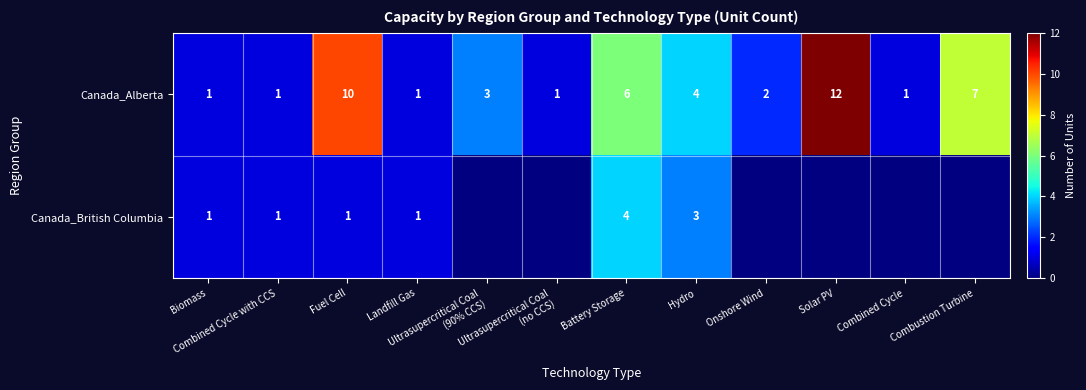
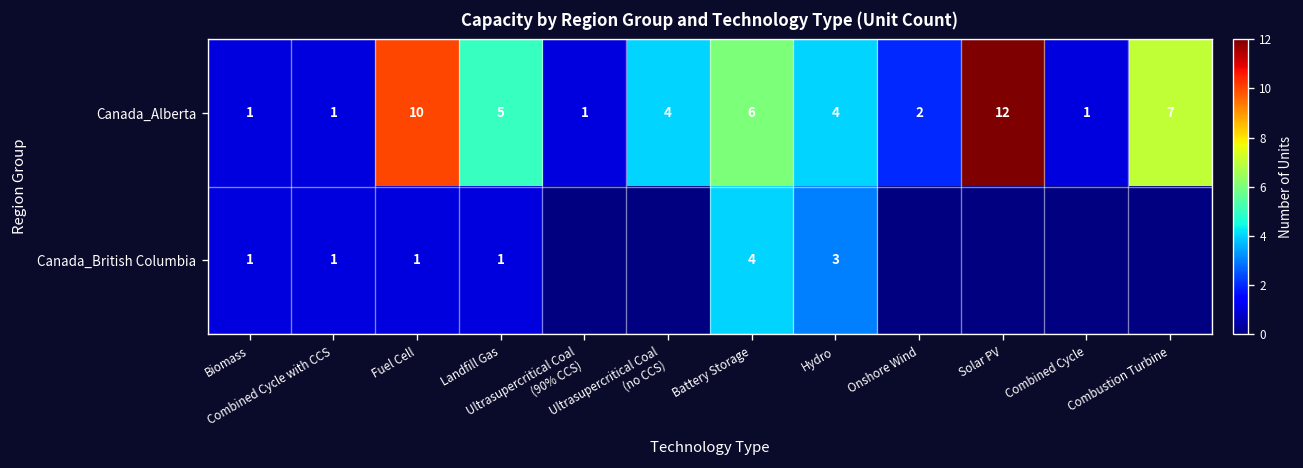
Canada_Alberta, Landfill Gas: 1 -> 5
Canada_Alberta, Ultrasupercritical Coal (90% CCS): 3 -> 1
Canada_Alberta, Ultrasupercritical Coal (no CCS): 1 -> 4
